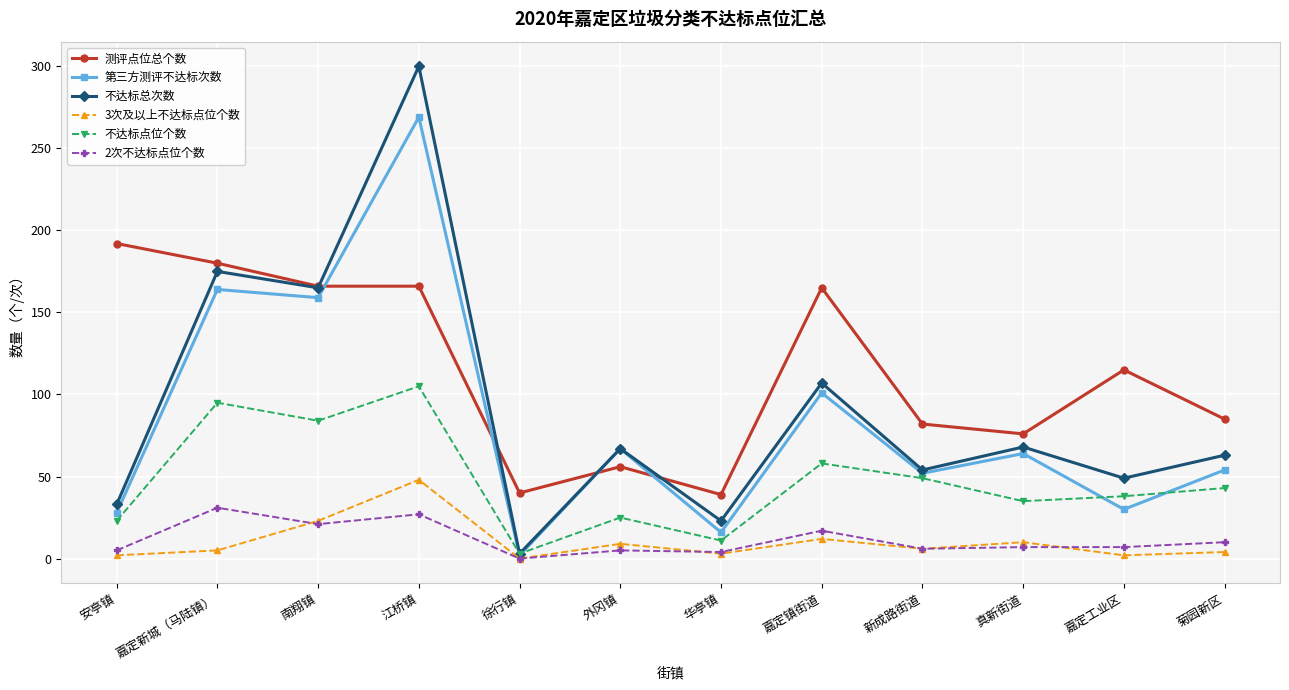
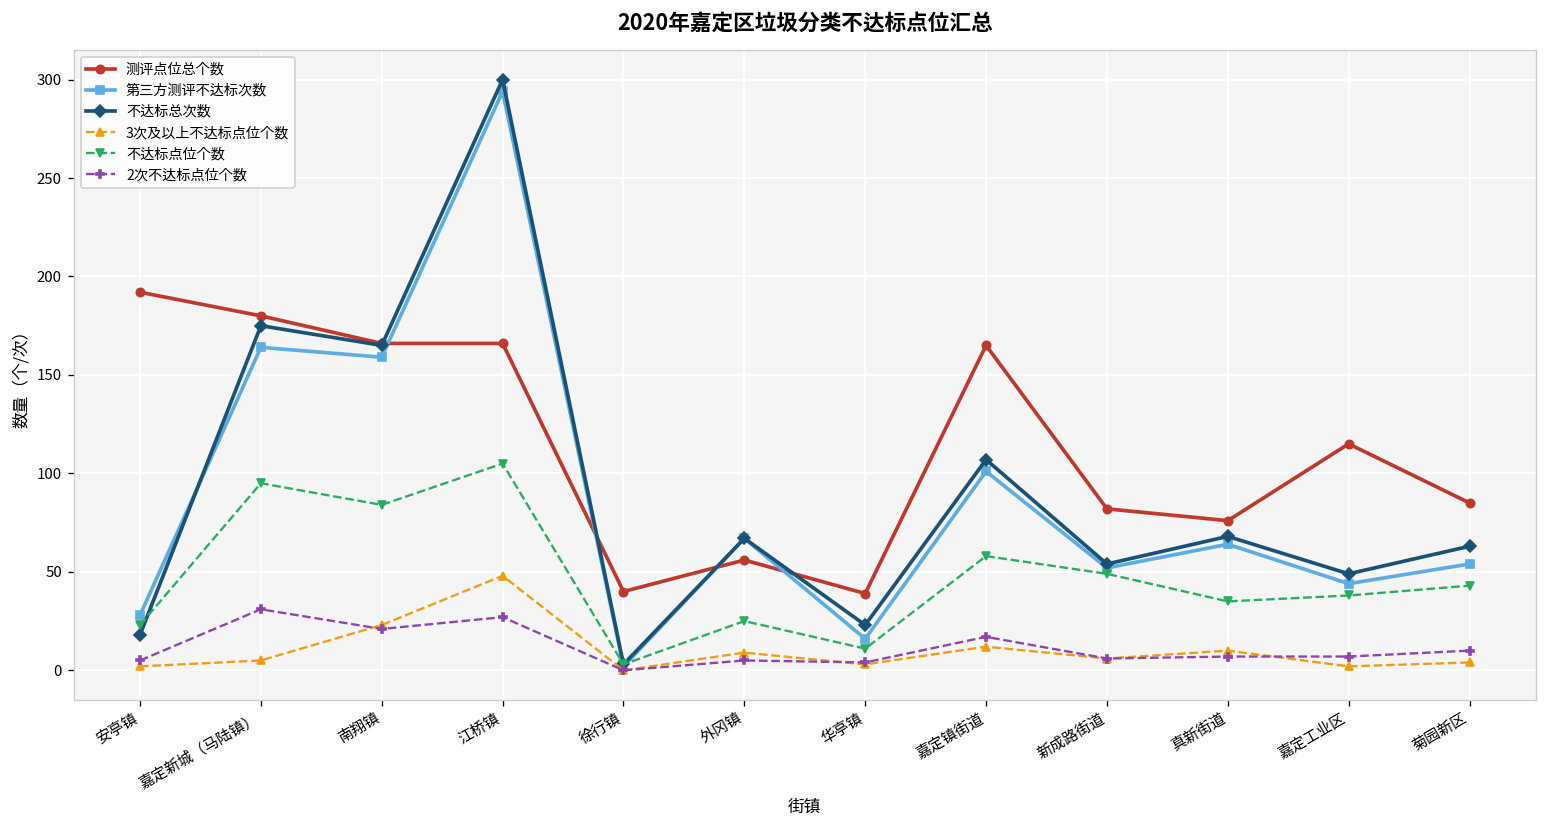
不达标总次数, 安亭镇: 33 -> 18
第三方测评不达标次数, 江桥镇: 269 -> 294
第三方测评不达标次数, 嘉定工业区: 30 -> 44
